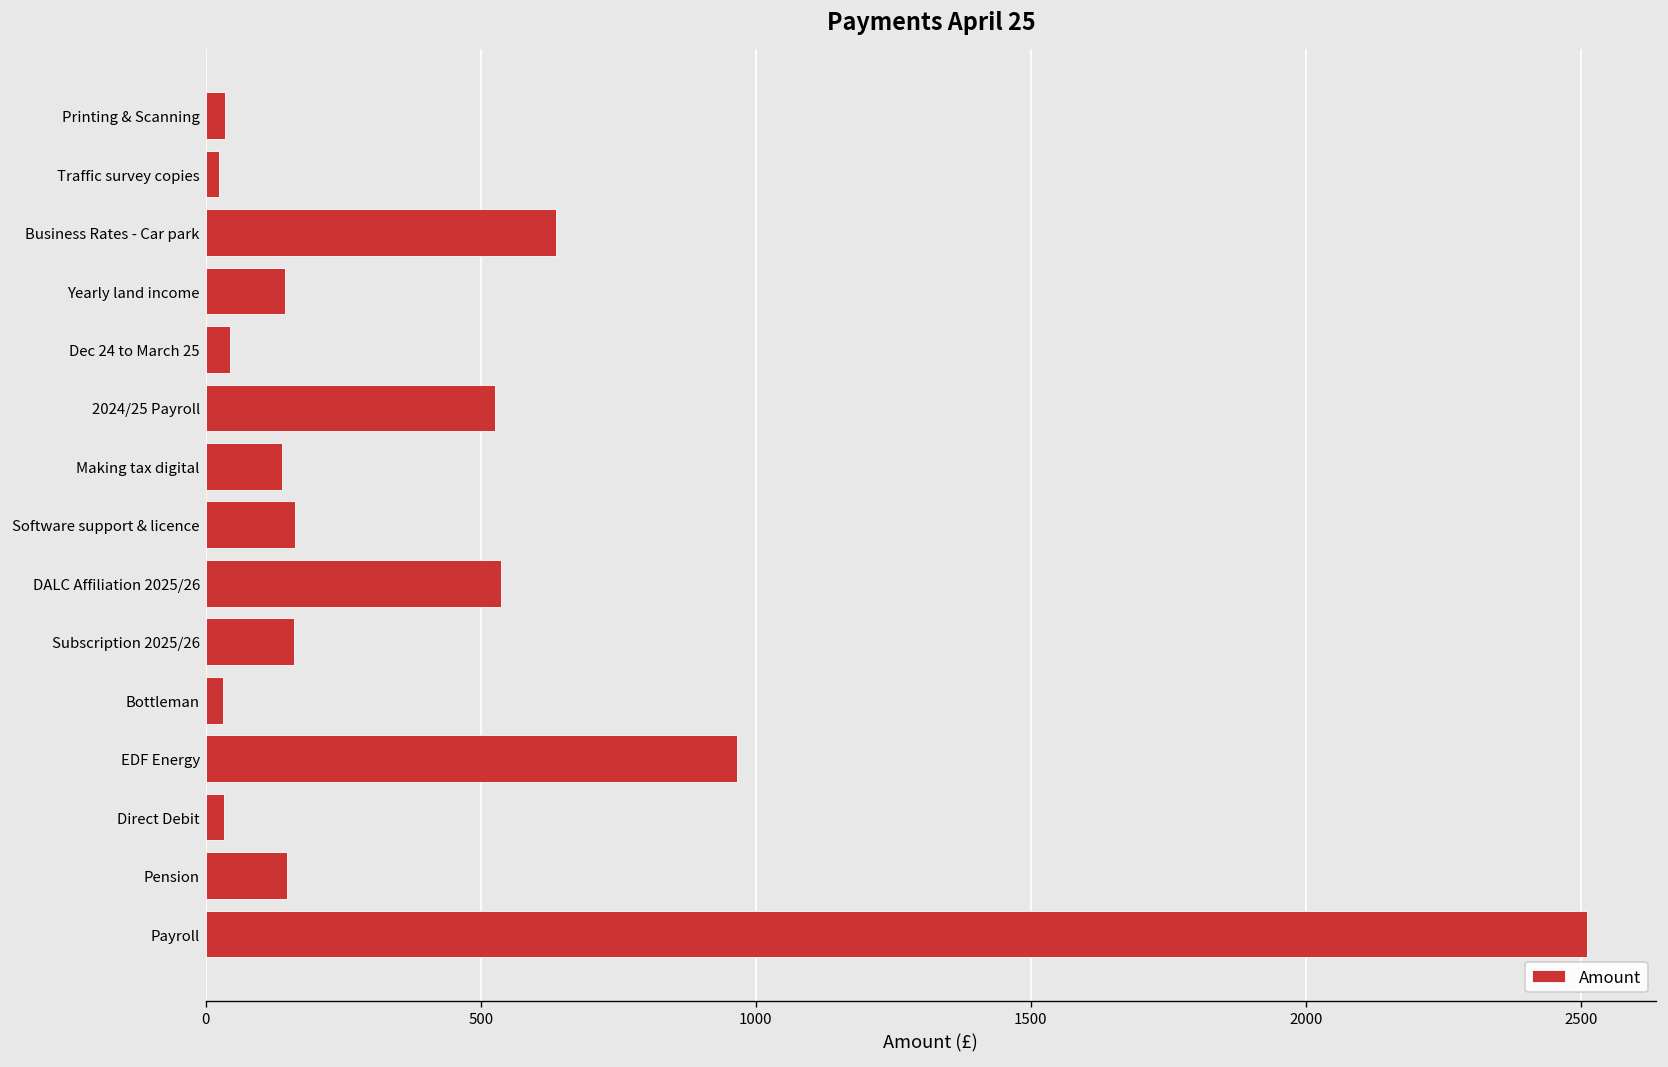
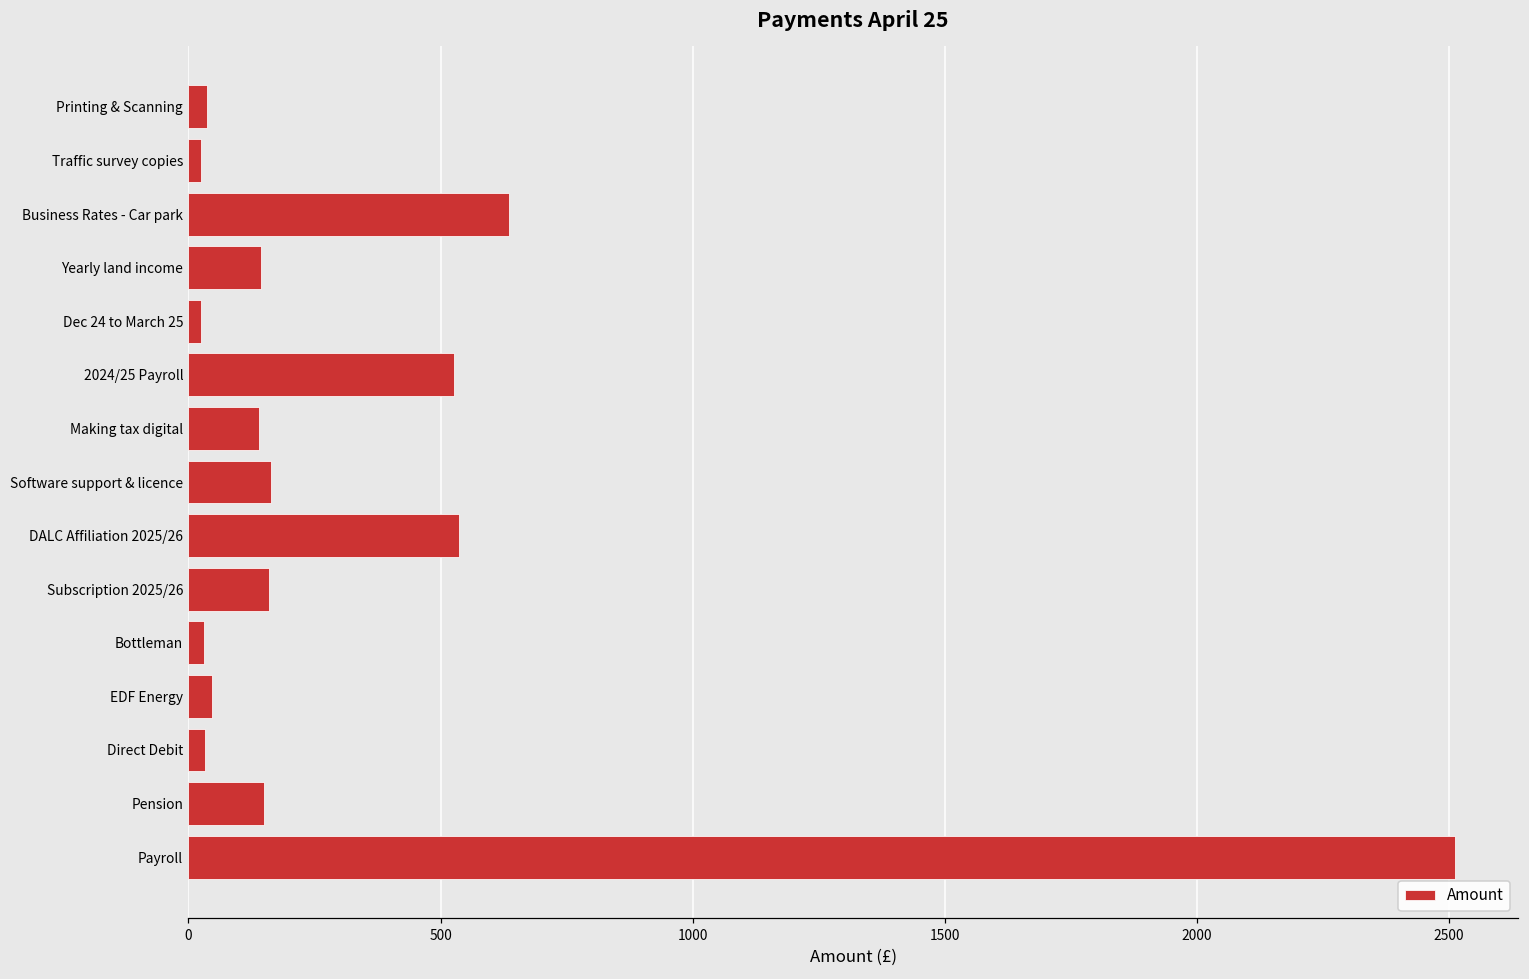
Dec 24 to March 25: 50 -> 30
EDF Energy: 970 -> 50
